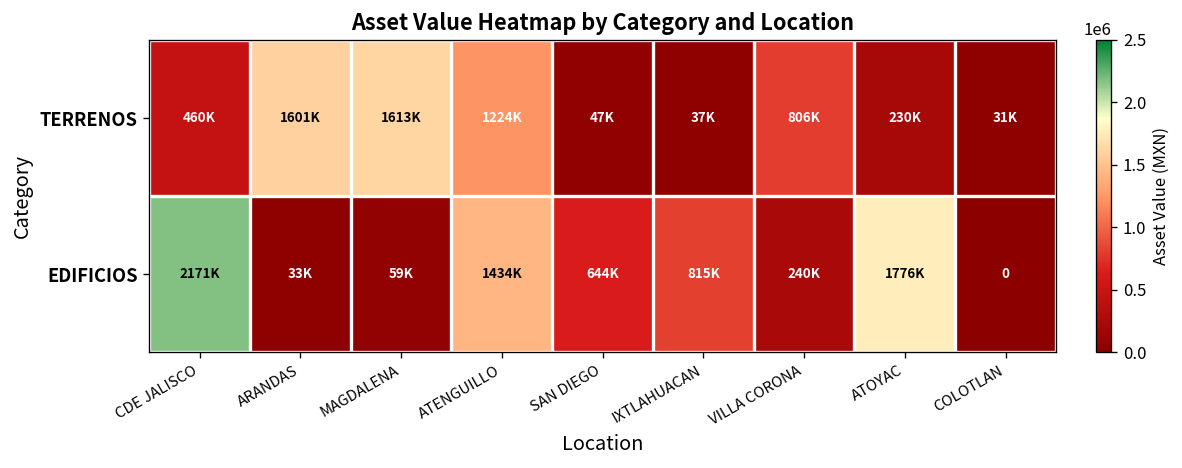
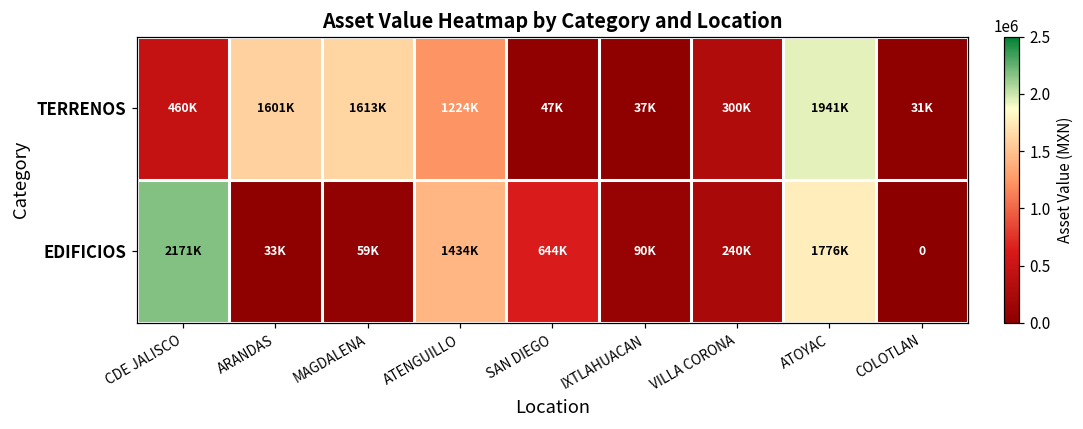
TERRENOS, VILLA CORONA: 806K -> 300K
TERRENOS, ATOYAC: 230K -> 1941K
EDIFICIOS, IXTLAHUACAN: 815K -> 90K
